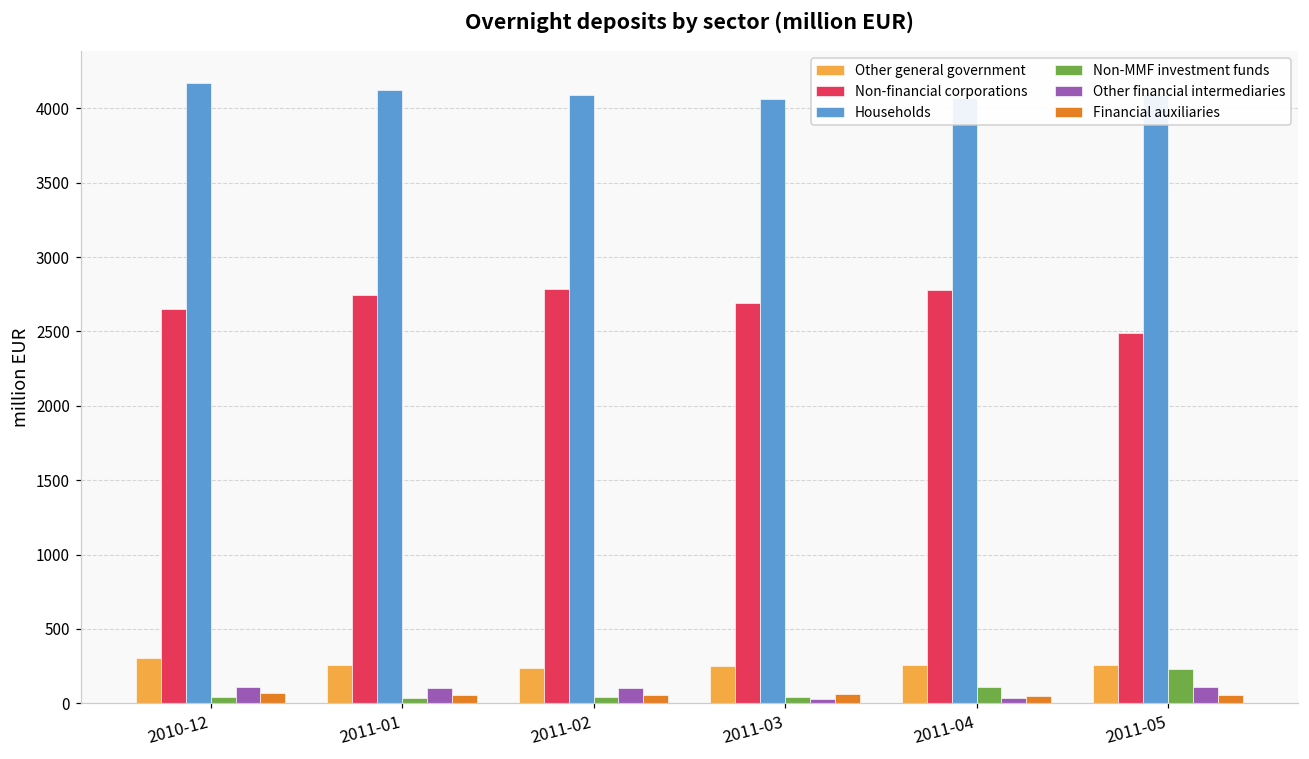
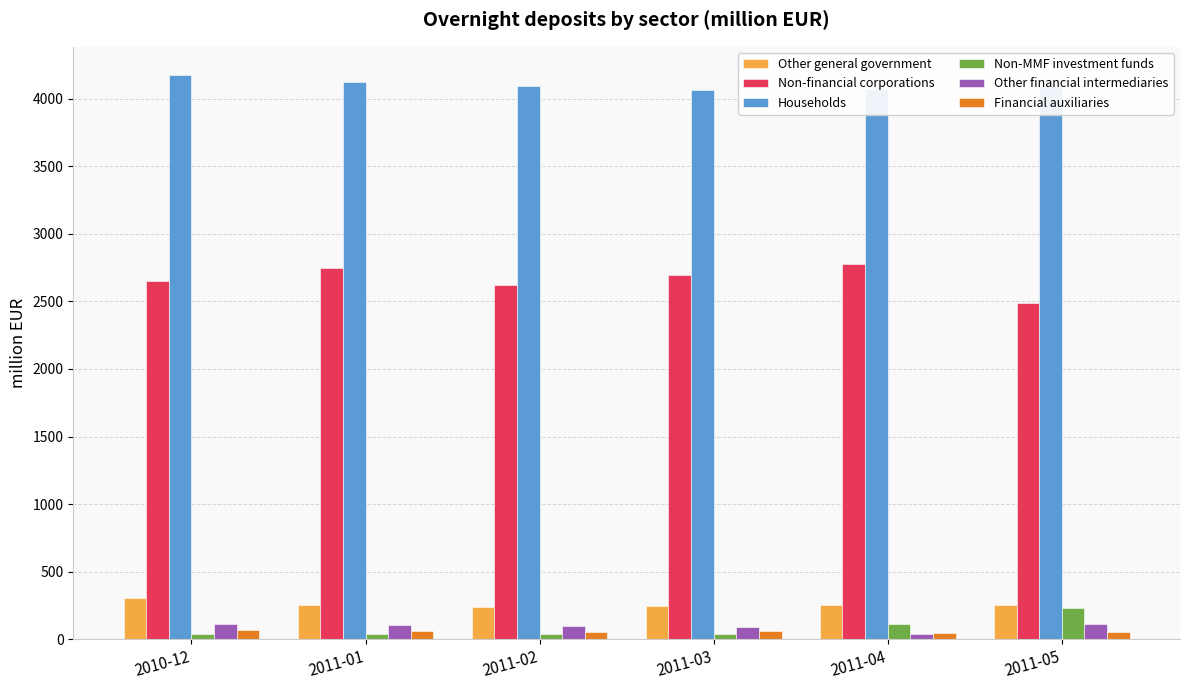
Non-financial corporations, 2011-02: 2780 -> 2620
Other financial intermediaries, 2011-03: 30 -> 90
